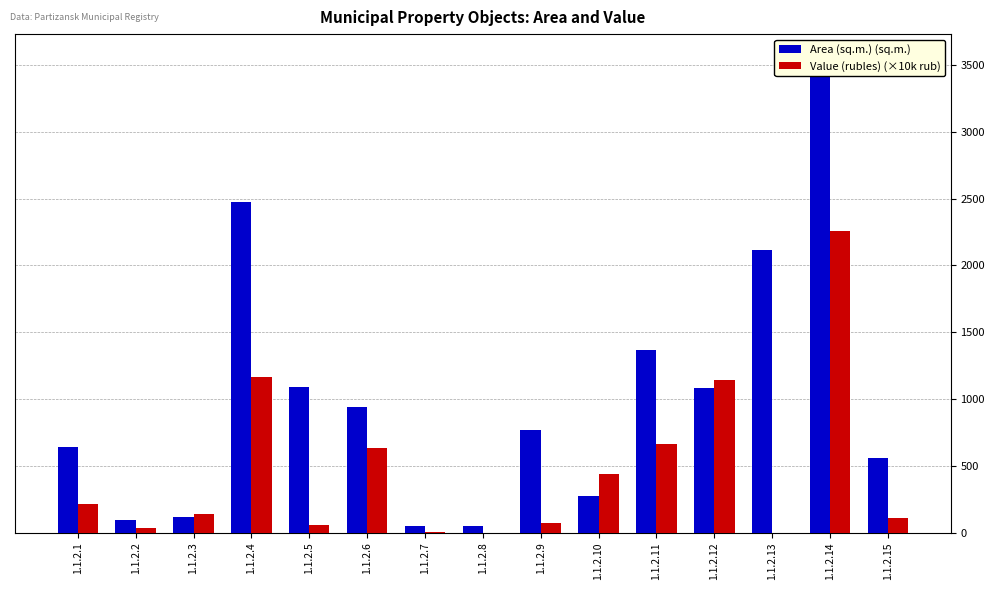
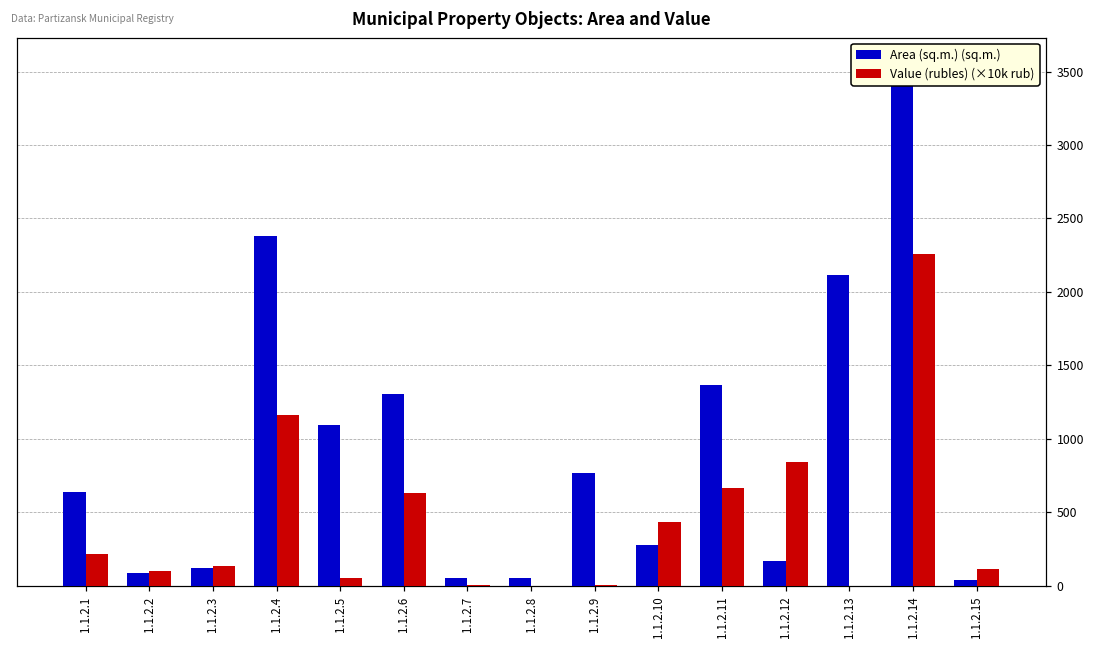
Value (rubles) (×10k rub), 1.1.2.2: 40 -> 100
Area (sq.m.) (sq.m.), 1.1.2.4: 2480 -> 2380
Area (sq.m.) (sq.m.), 1.1.2.6: 940 -> 1310
Value (rubles) (×10k rub), 1.1.2.9: 70 -> 10
Area (sq.m.) (sq.m.), 1.1.2.12: 1080 -> 170
Value (rubles) (×10k rub), 1.1.2.12: 1140 -> 840
Area (sq.m.) (sq.m.), 1.1.2.15: 560 -> 40
